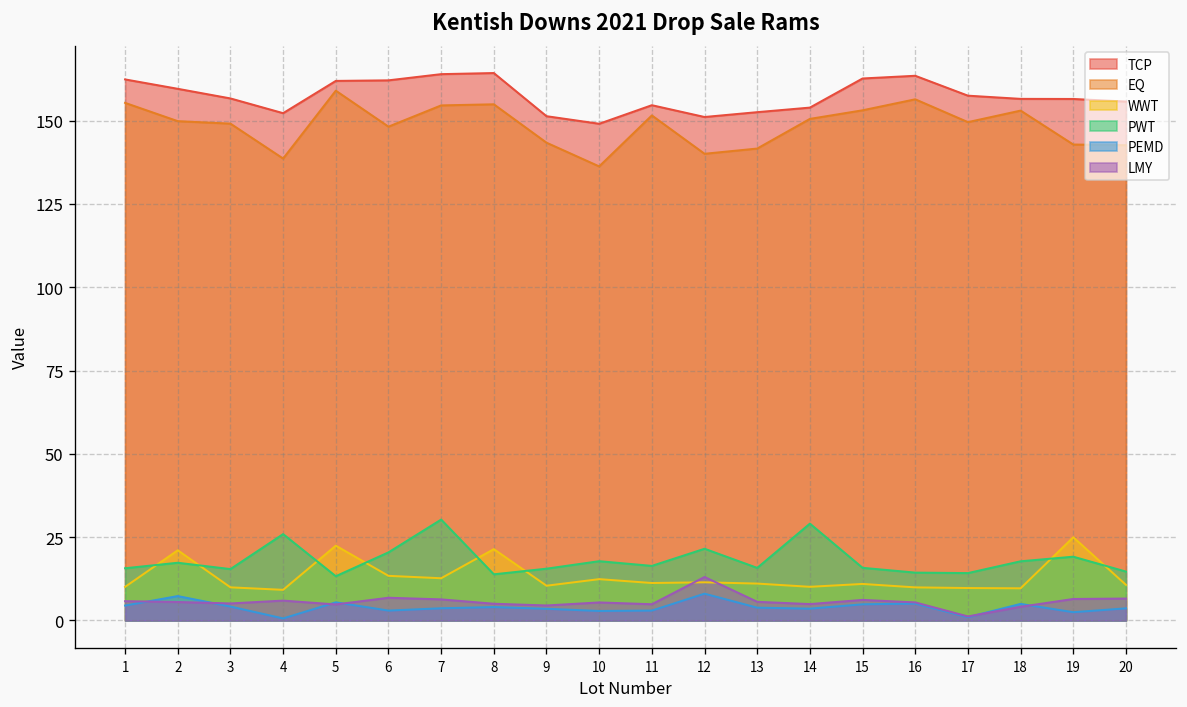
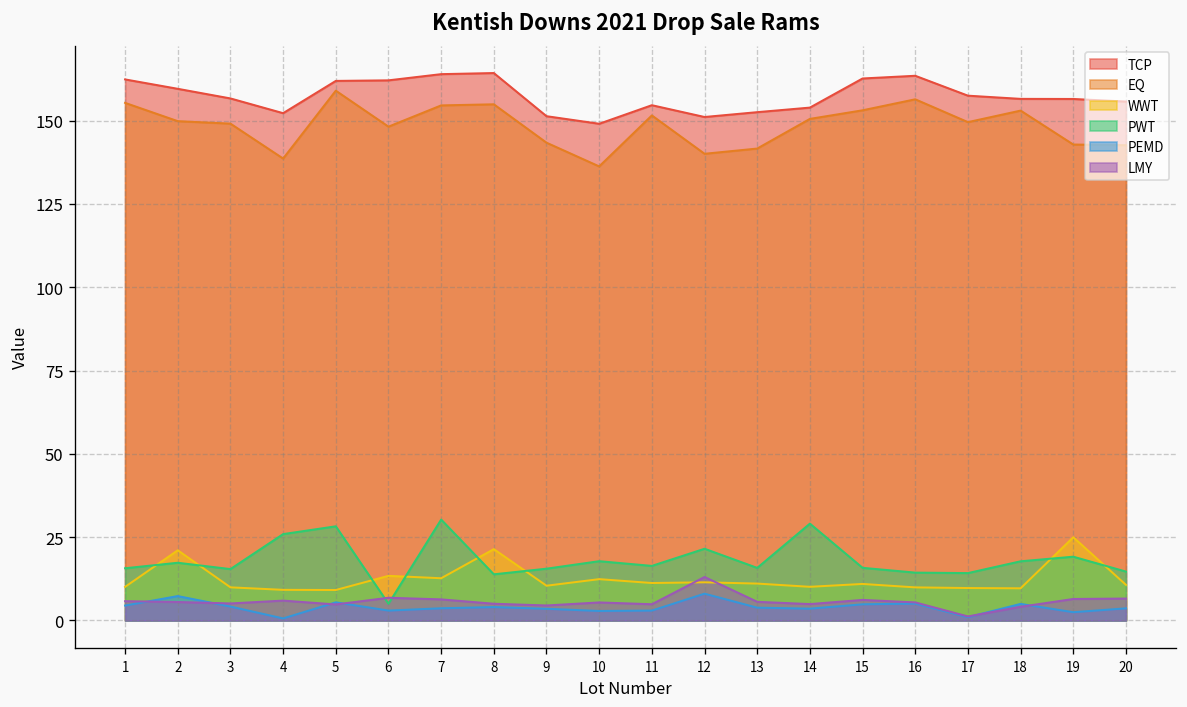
WWT, 5: 22 -> 9
PWT, 5: 13 -> 28
PWT, 6: 20 -> 5
